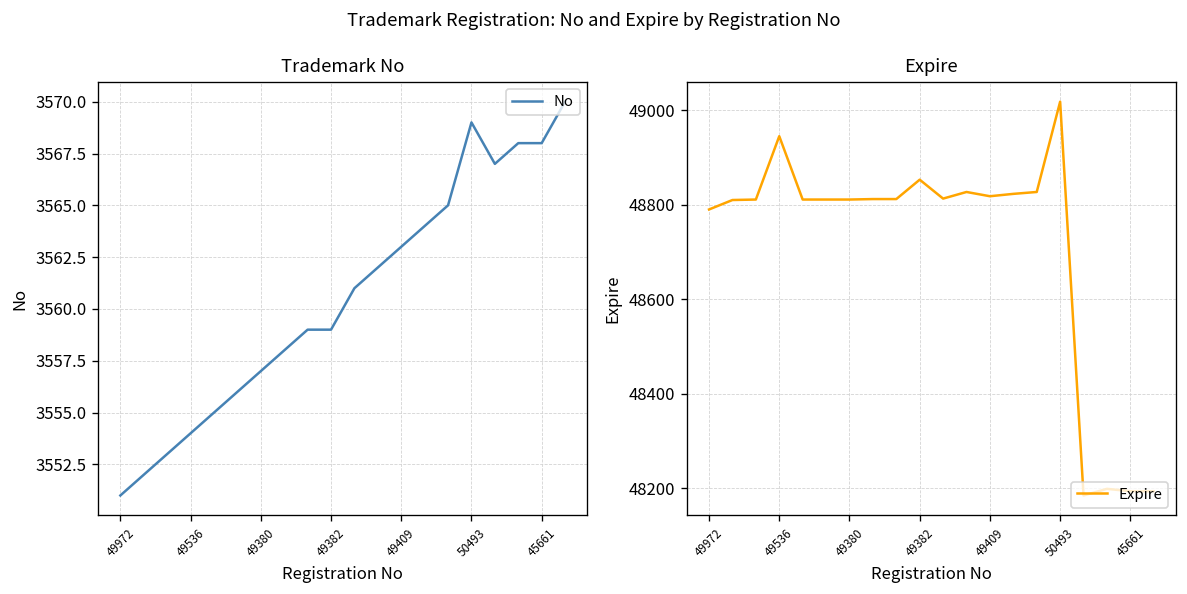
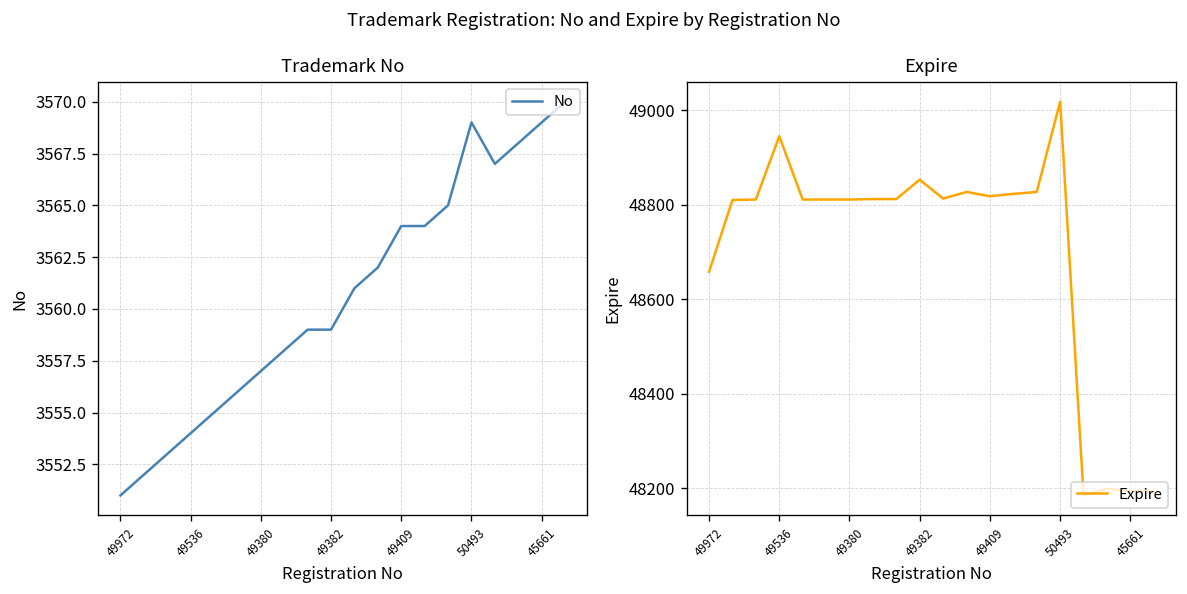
Trademark No, 49409: 3563 -> 3564
Trademark No, 45661: 3568 -> 3569
Expire, 49972: 48790 -> 48660
